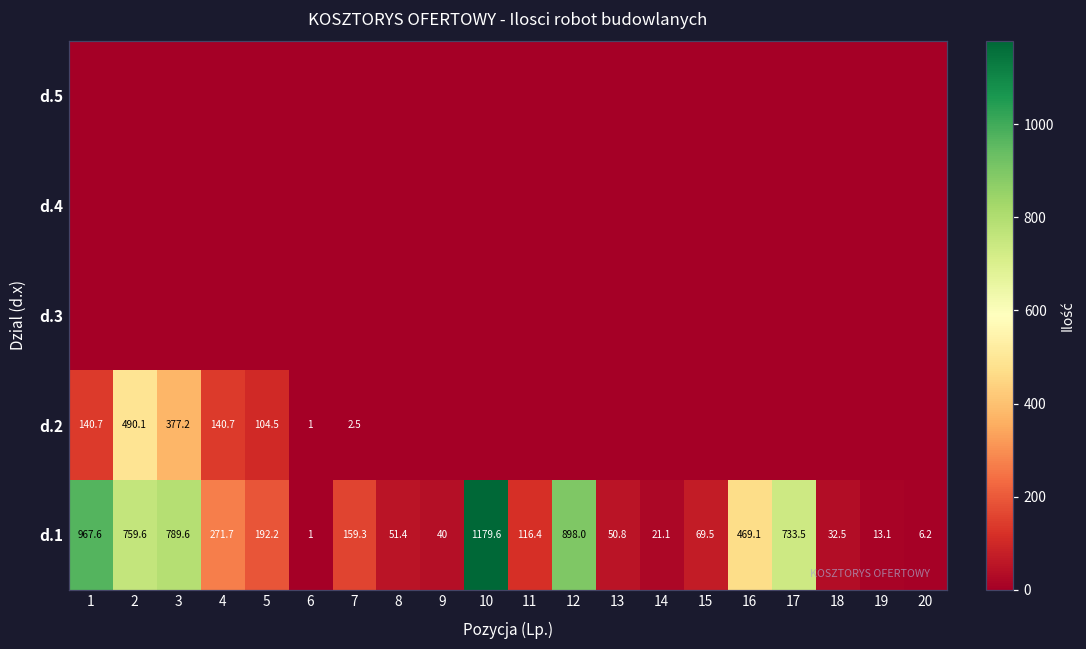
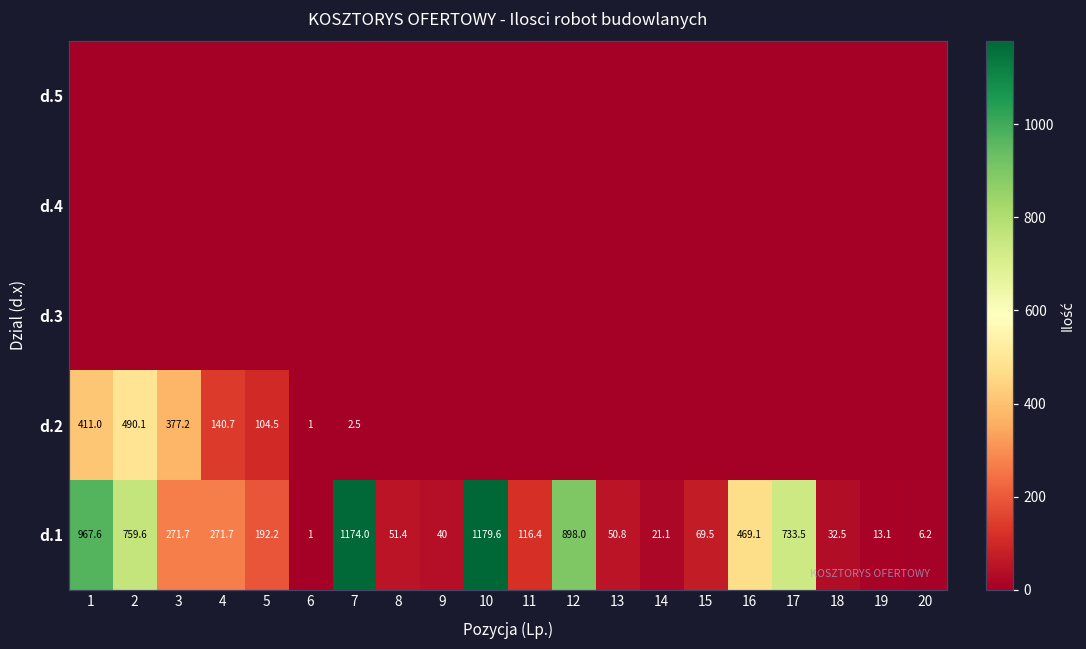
d.2, 1: 140.7 -> 411.0
d.1, 3: 789.6 -> 271.7
d.1, 7: 159.3 -> 1174.0
